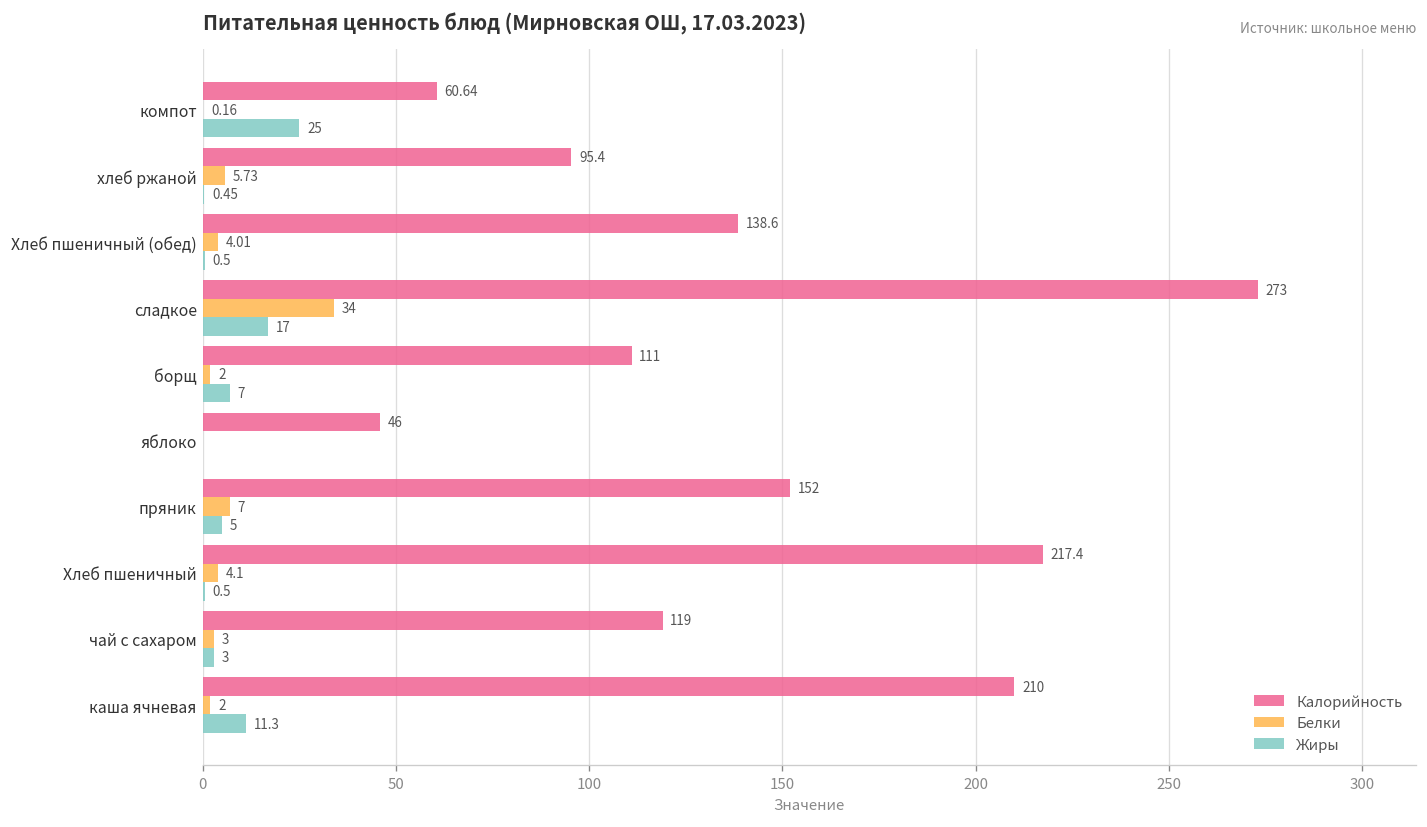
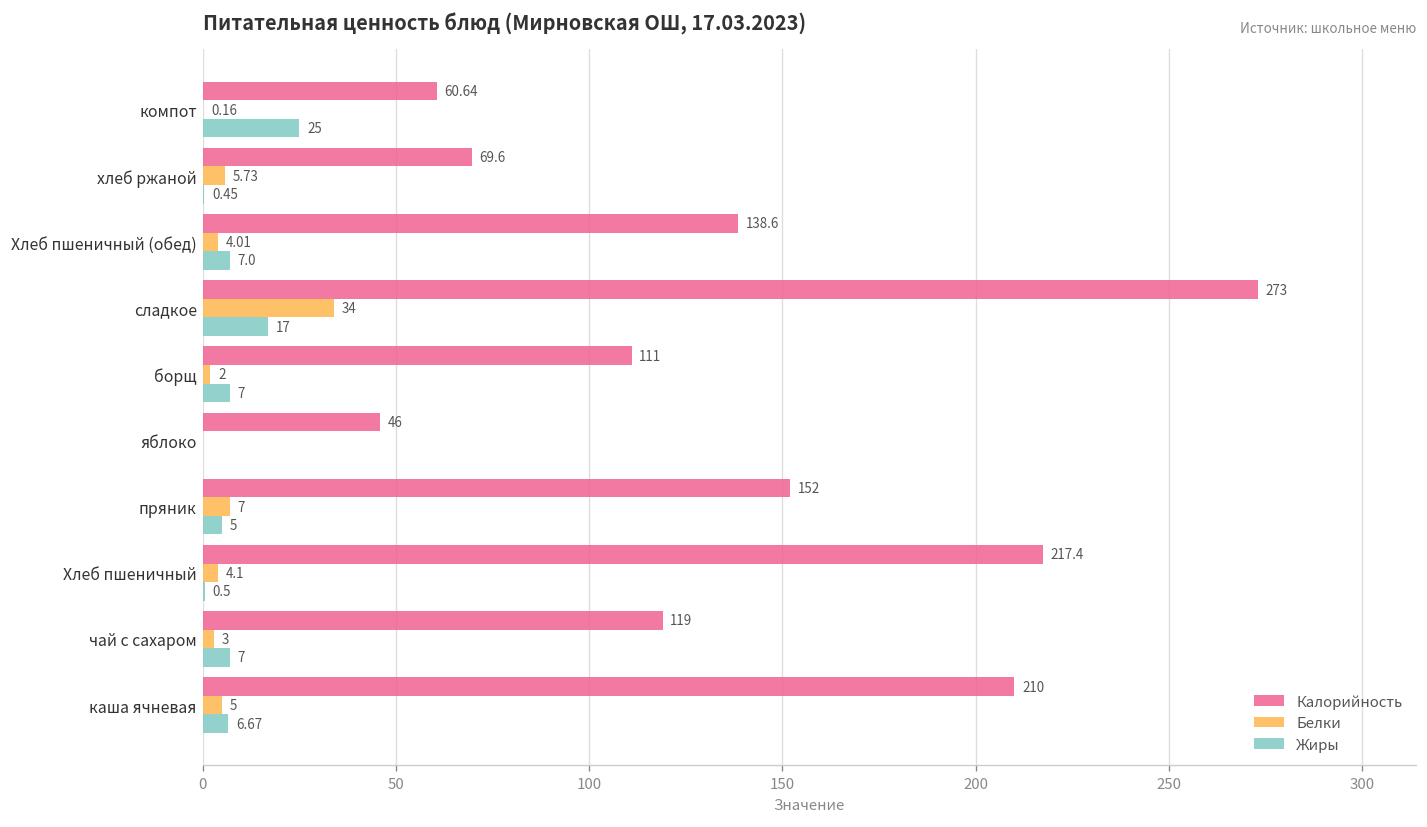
Калорийность, хлеб ржаной: 95.4 -> 69.6
Жиры, Хлеб пшеничный (обед): 0.5 -> 7.0
Жиры, чай с сахаром: 3 -> 7
Белки, каша ячневая: 2 -> 5
Жиры, каша ячневая: 11.3 -> 6.67
